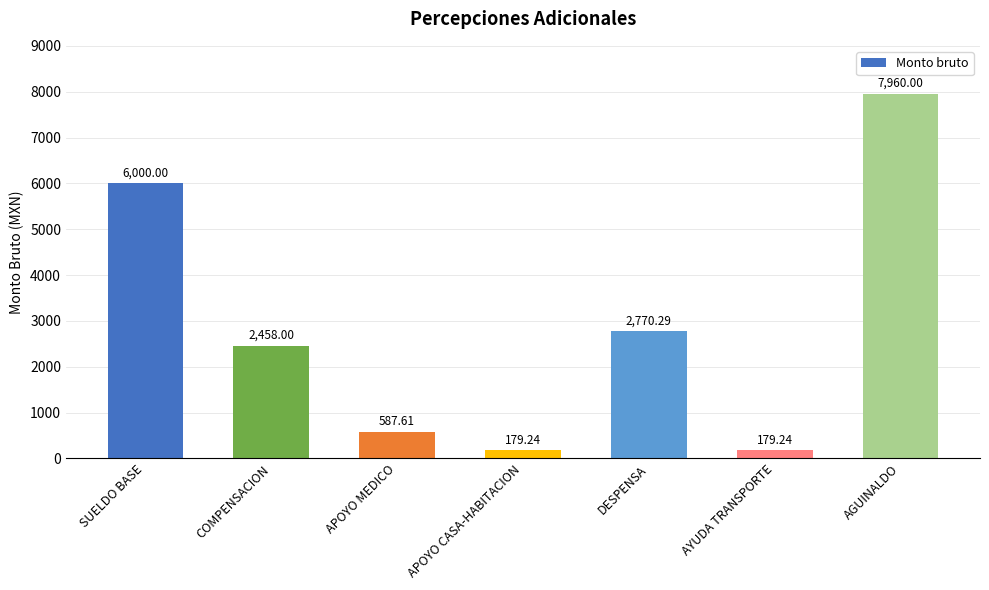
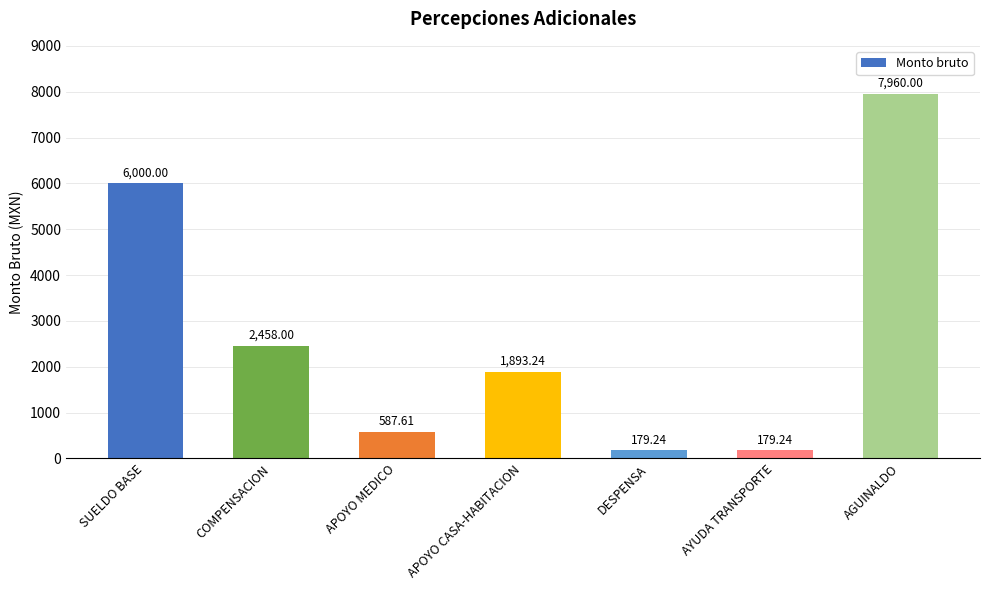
APOYO CASA-HABITACION: 179.24 -> 1,893.24
DESPENSA: 2,770.29 -> 179.24
